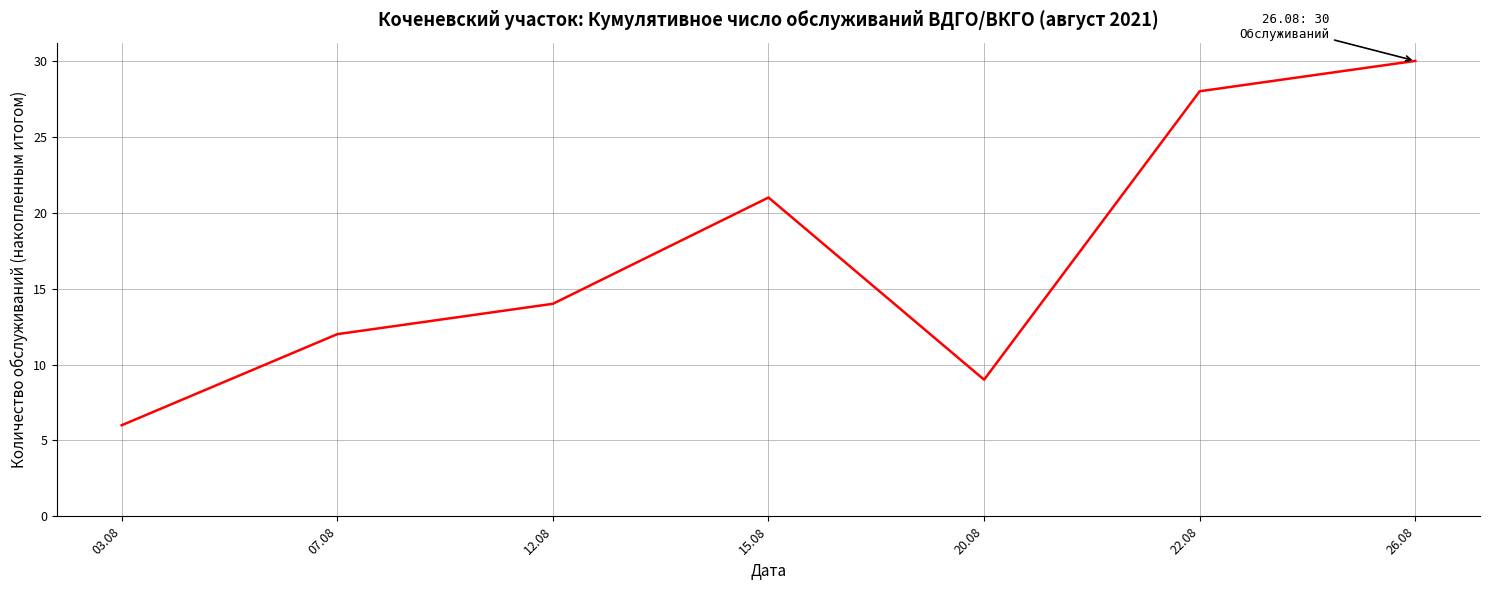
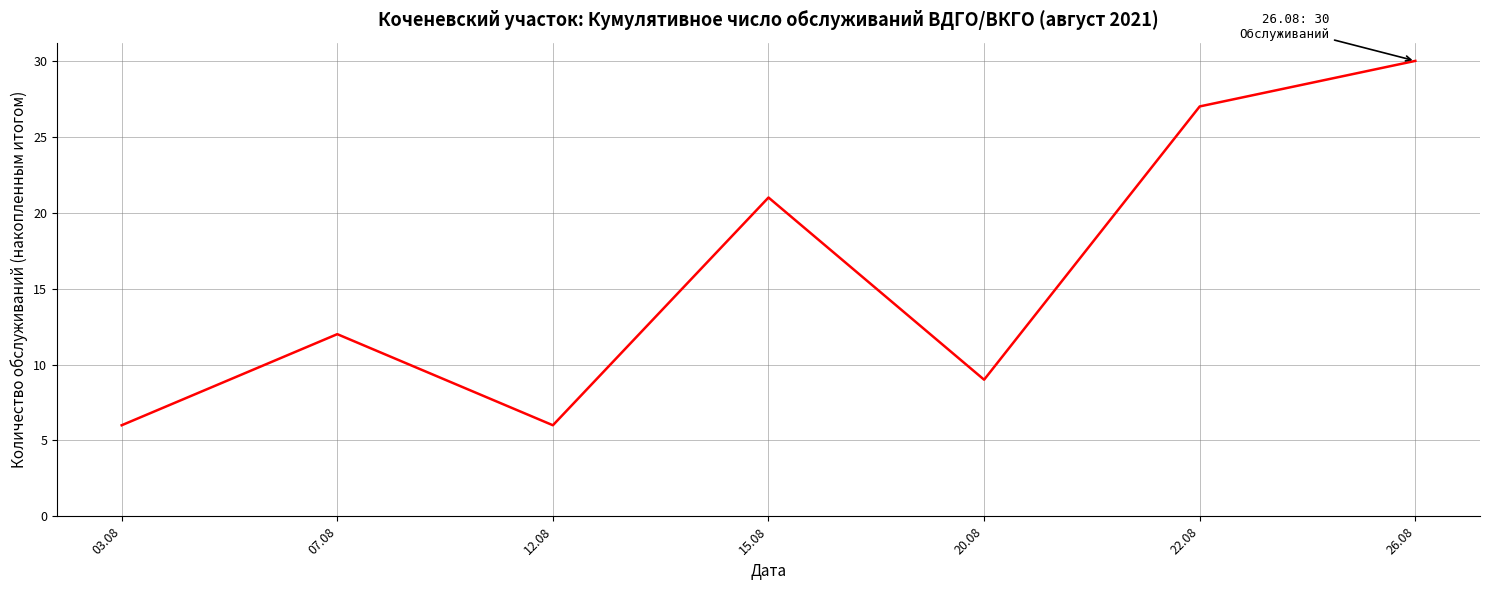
12.08: 14 -> 6
22.08: 28 -> 27
